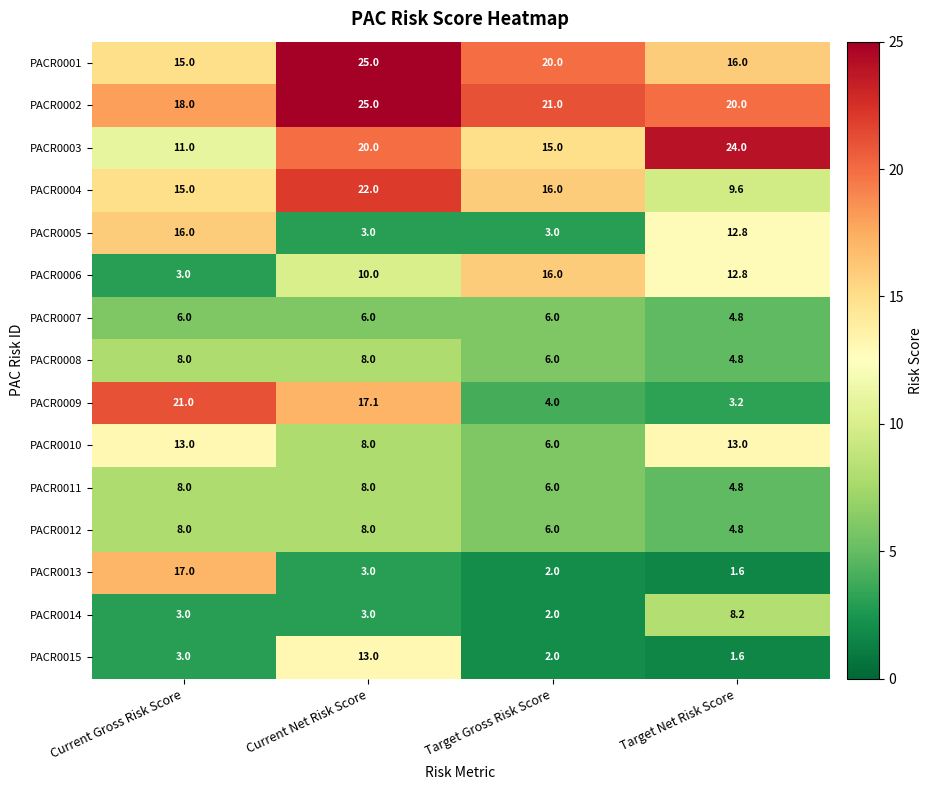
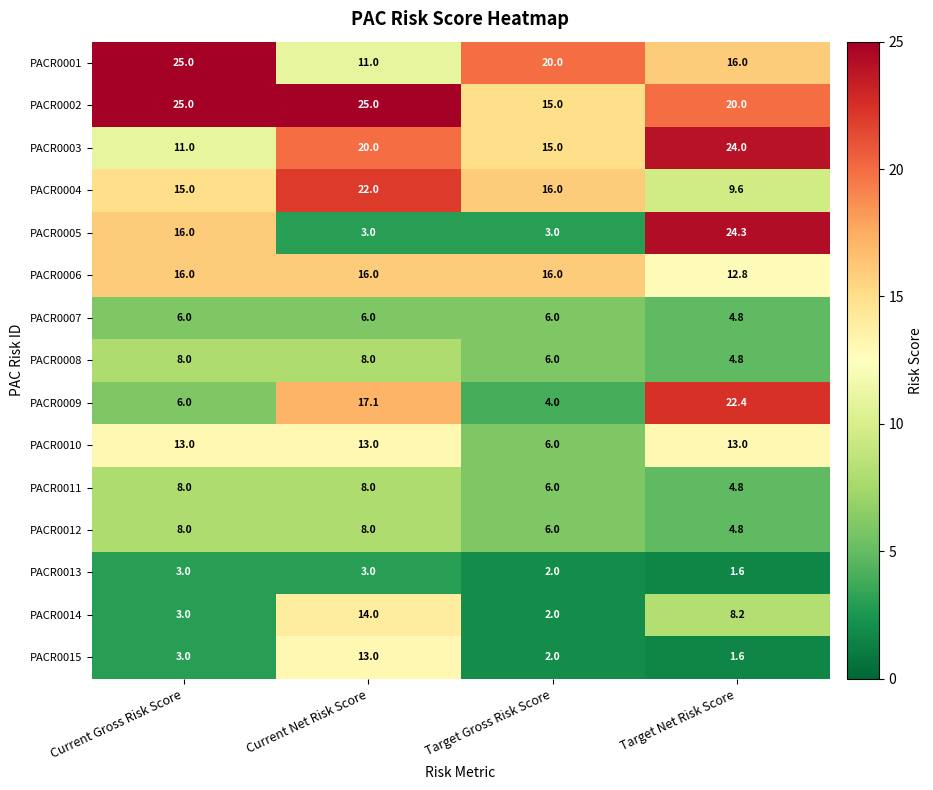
PACR0001, Current Gross Risk Score: 15.0 -> 25.0
PACR0001, Current Net Risk Score: 25.0 -> 11.0
PACR0002, Current Gross Risk Score: 18.0 -> 25.0
PACR0002, Target Gross Risk Score: 21.0 -> 15.0
PACR0005, Target Net Risk Score: 12.8 -> 24.3
PACR0006, Current Gross Risk Score: 3.0 -> 16.0
PACR0006, Current Net Risk Score: 10.0 -> 16.0
PACR0009, Current Gross Risk Score: 21.0 -> 6.0
PACR0009, Target Net Risk Score: 3.2 -> 22.4
PACR0010, Current Net Risk Score: 8.0 -> 13.0
PACR0013, Current Gross Risk Score: 17.0 -> 3.0
PACR0014, Current Net Risk Score: 3.0 -> 14.0
